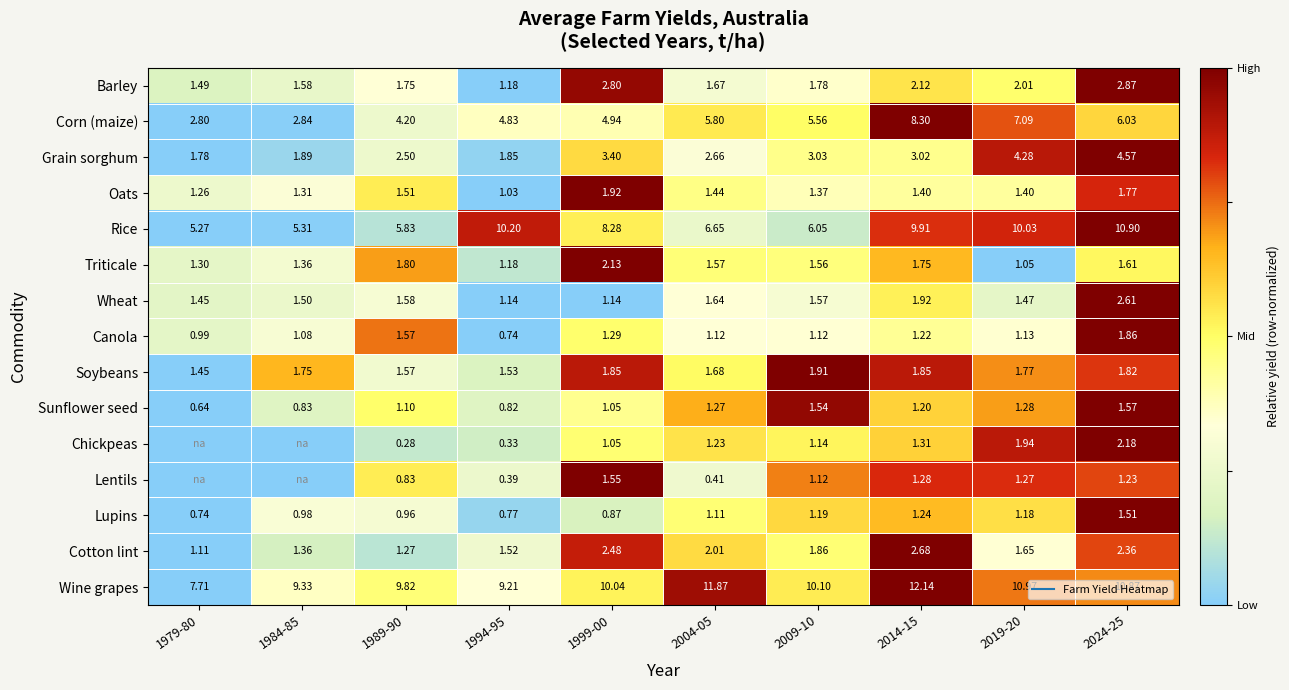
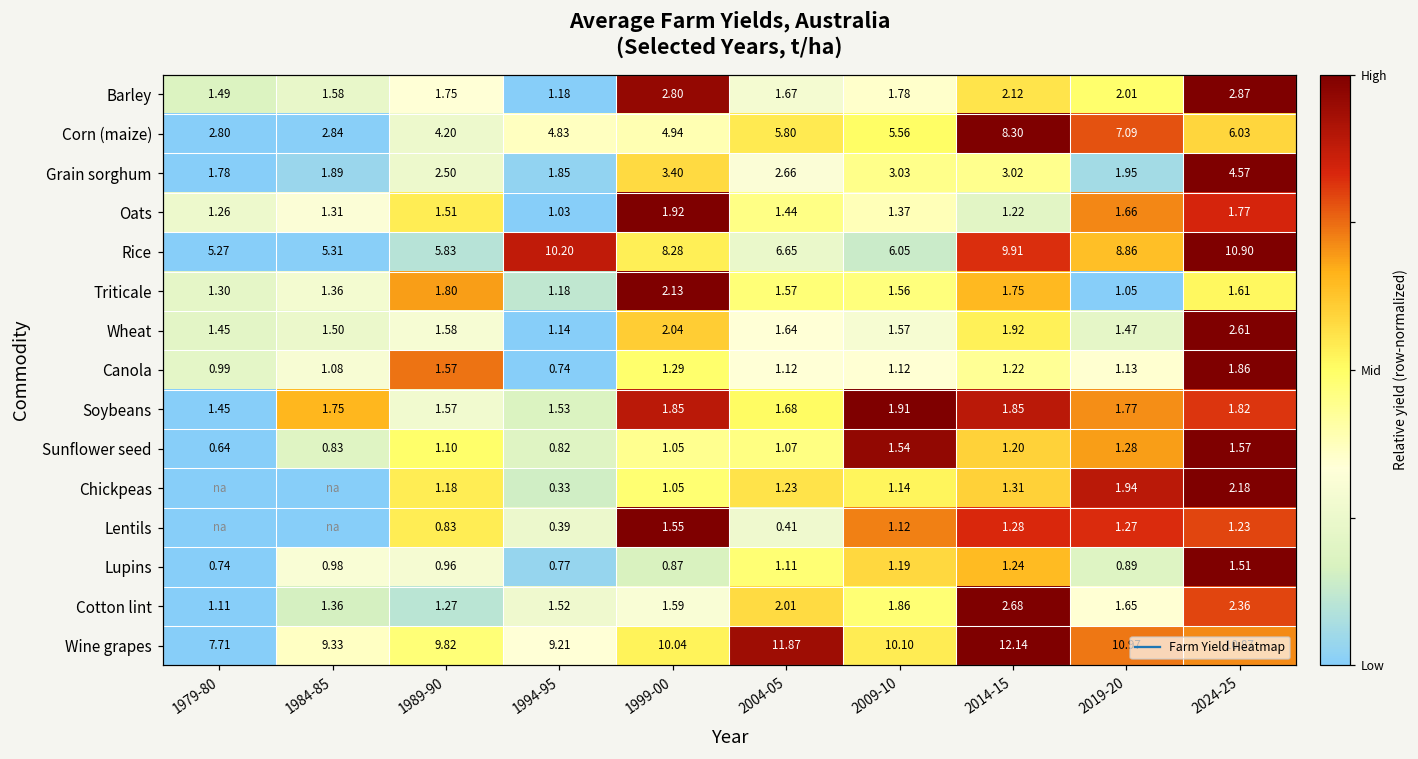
Grain sorghum, 2019-20: 4.28 -> 1.95
Oats, 2014-15: 1.40 -> 1.22
Oats, 2019-20: 1.40 -> 1.66
Rice, 2019-20: 10.03 -> 8.86
Wheat, 1999-00: 1.14 -> 2.04
Sunflower seed, 2004-05: 1.27 -> 1.07
Chickpeas, 1989-90: 0.28 -> 1.18
Lupins, 2019-20: 1.18 -> 0.89
Cotton lint, 1999-00: 2.48 -> 1.59
